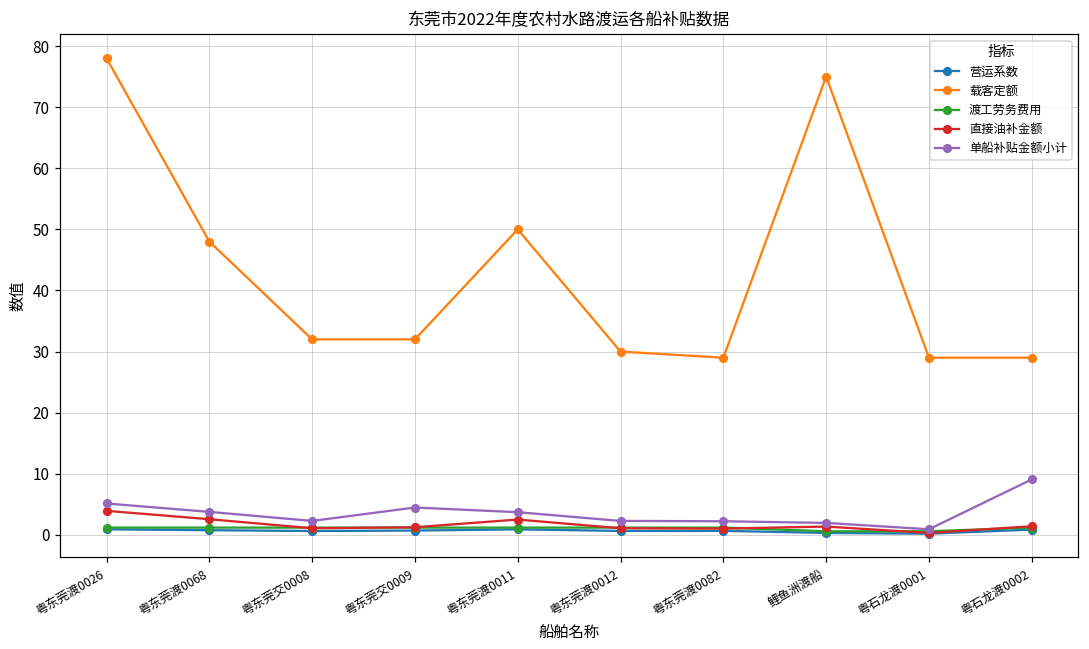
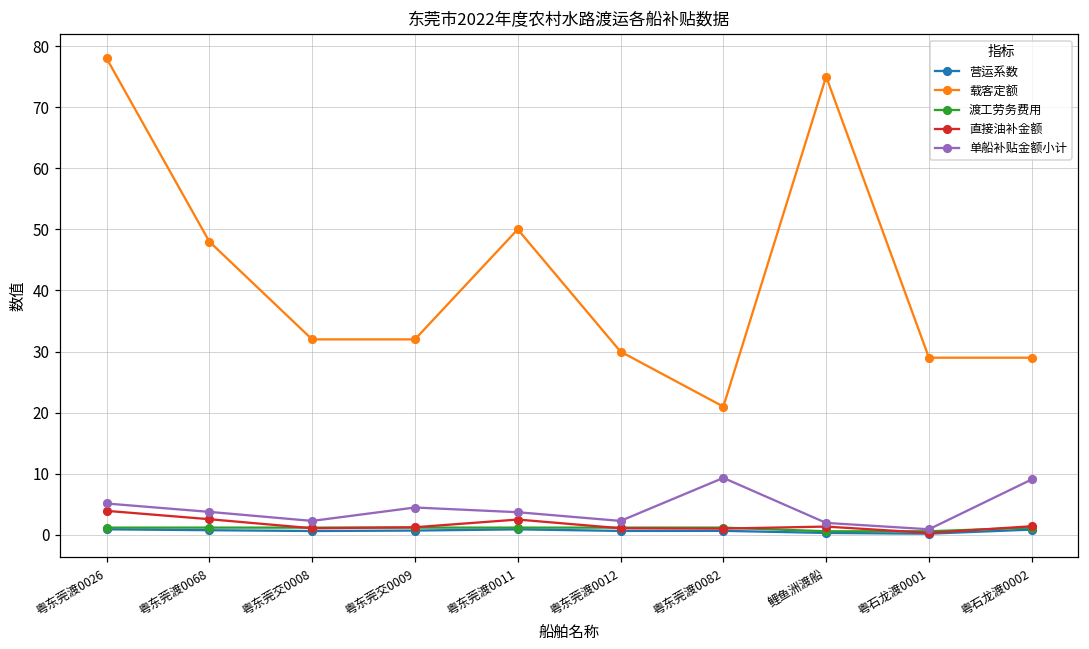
载客定额, 粤东莞渡0082: 29 -> 21
单船补贴金额小计, 粤东莞渡0082: 2 -> 9
